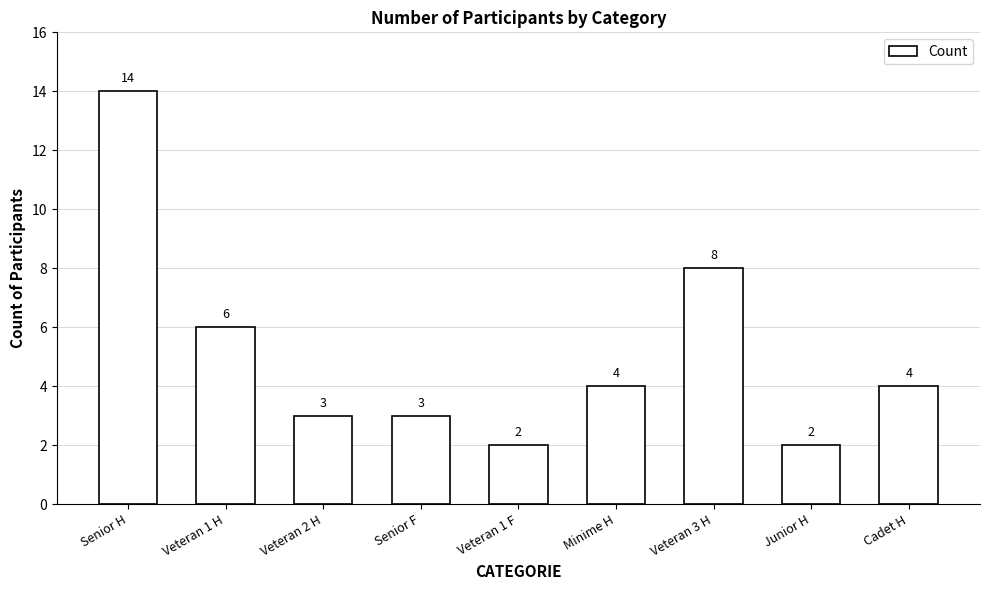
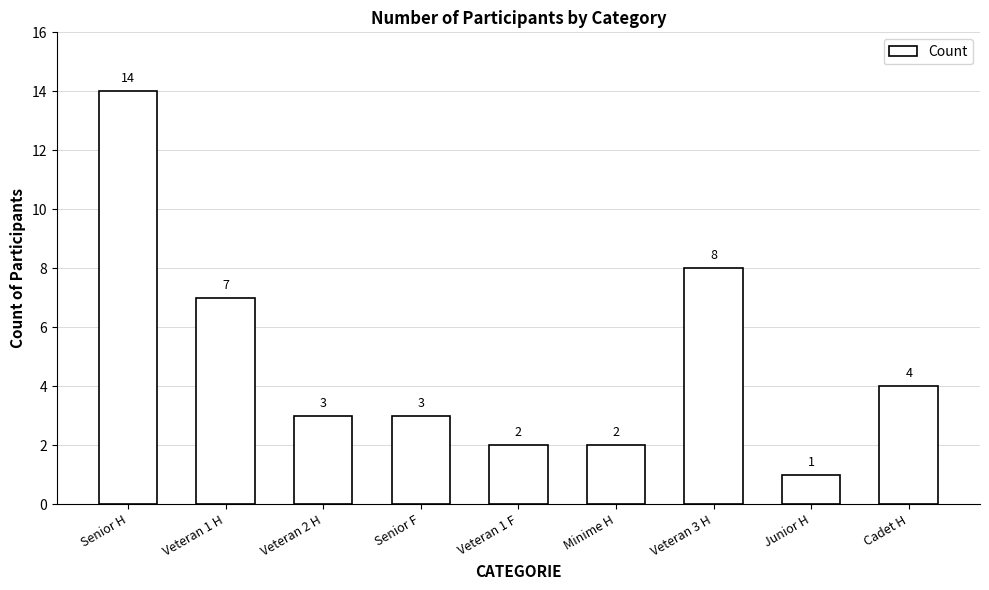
Veteran 1 H: 6 -> 7
Minime H: 4 -> 2
Junior H: 2 -> 1
